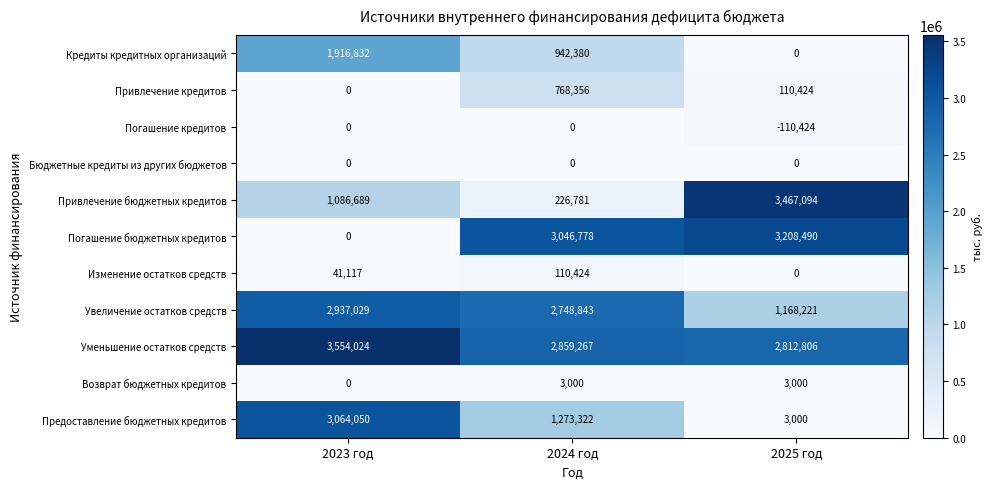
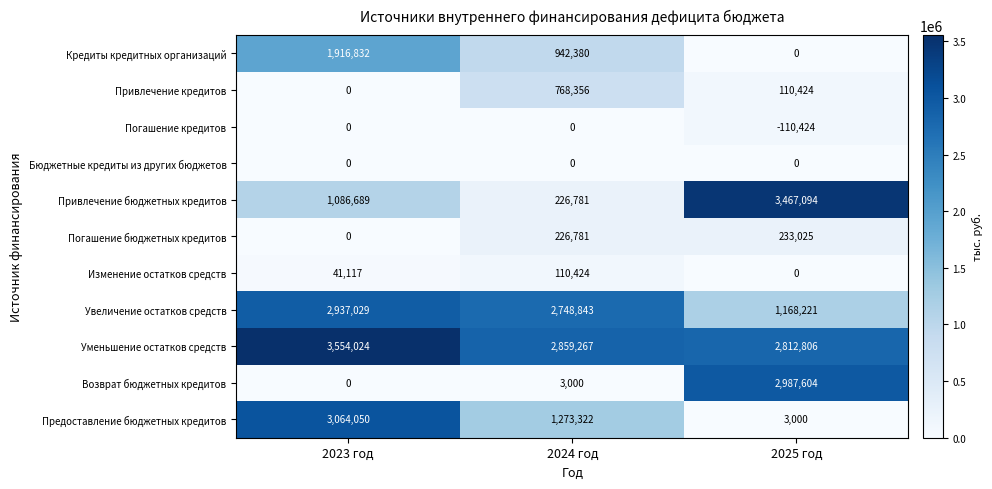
Погашение бюджетных кредитов, 2024 год: 3,046,778 -> 226,781
Погашение бюджетных кредитов, 2025 год: 3,208,490 -> 233,025
Возврат бюджетных кредитов, 2025 год: 3,000 -> 2,987,604
